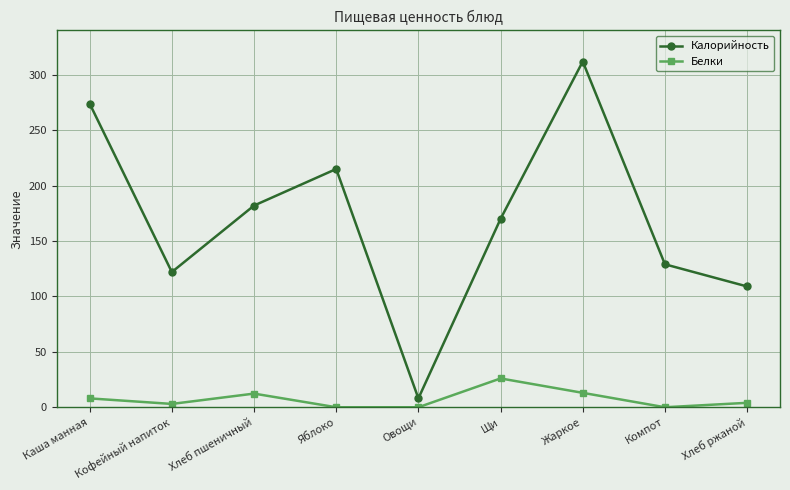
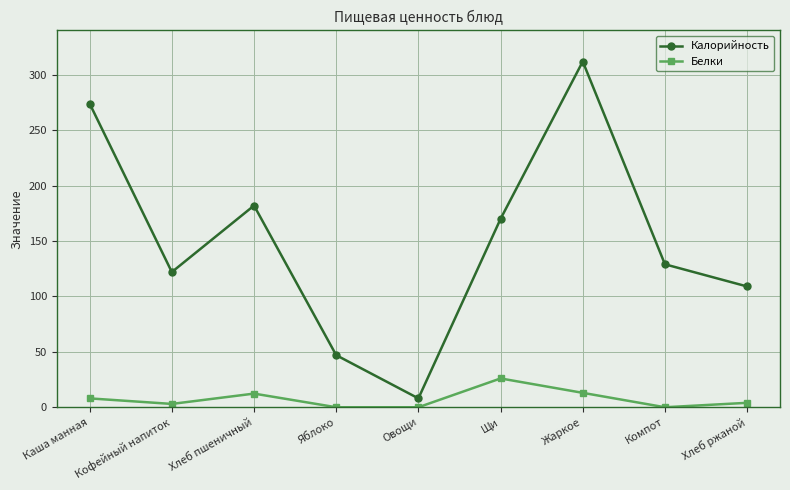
Калорийность, Яблоко: 215 -> 47
